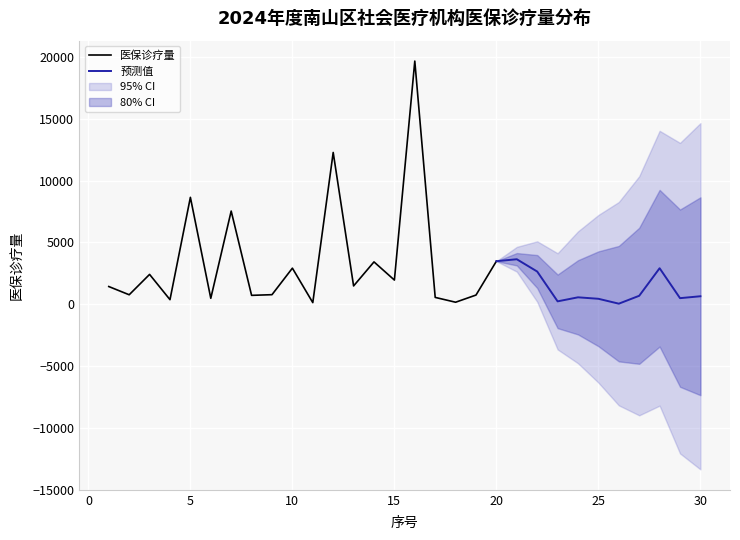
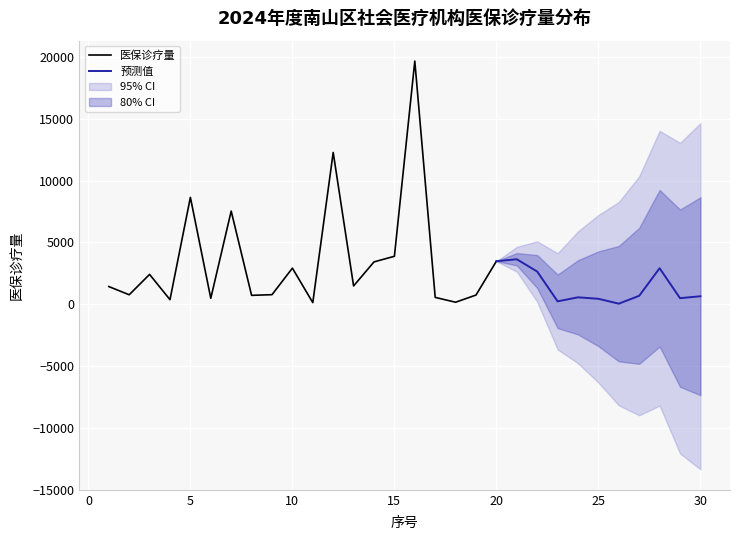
医保诊疗量, 15: 2000 -> 3900
